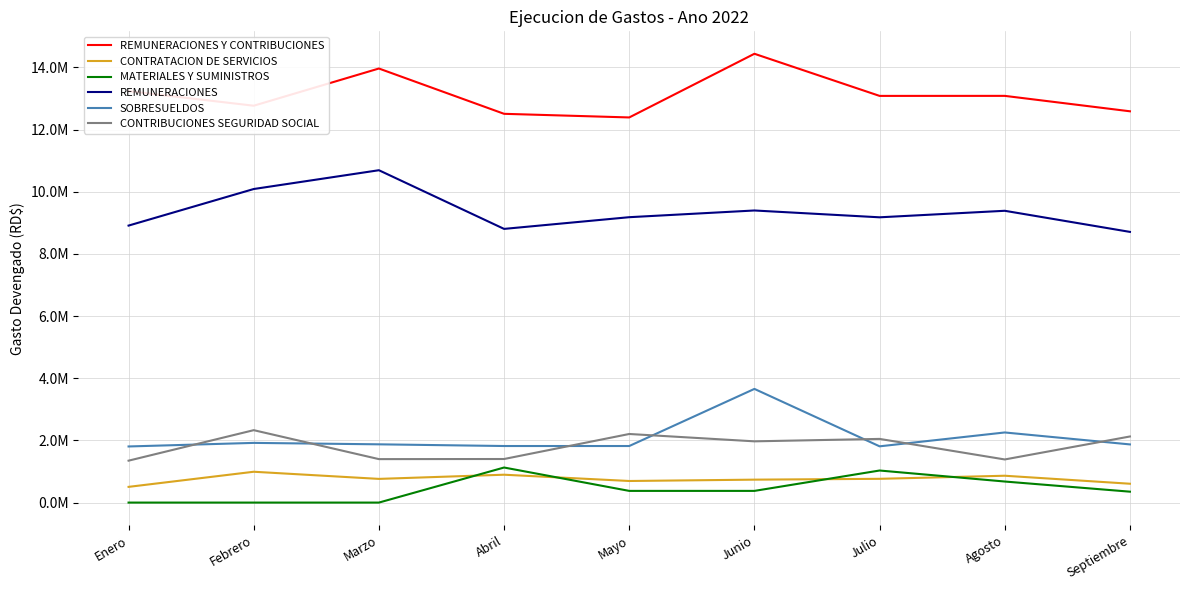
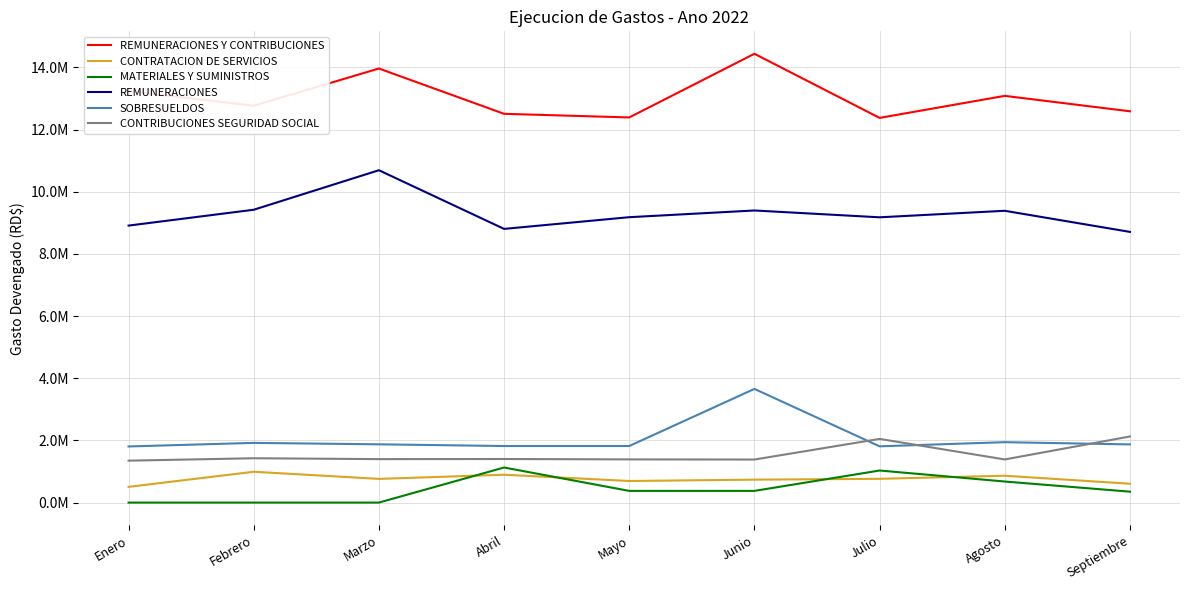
REMUNERACIONES, Febrero: 10100000 -> 9400000
CONTRIBUCIONES SEGURIDAD SOCIAL, Febrero: 2300000 -> 1400000
CONTRIBUCIONES SEGURIDAD SOCIAL, Mayo: 2200000 -> 1400000
CONTRIBUCIONES SEGURIDAD SOCIAL, Junio: 2000000 -> 1400000
REMUNERACIONES Y CONTRIBUCIONES, Julio: 13100000 -> 12400000
SOBRESUELDOS, Agosto: 2300000 -> 1900000
